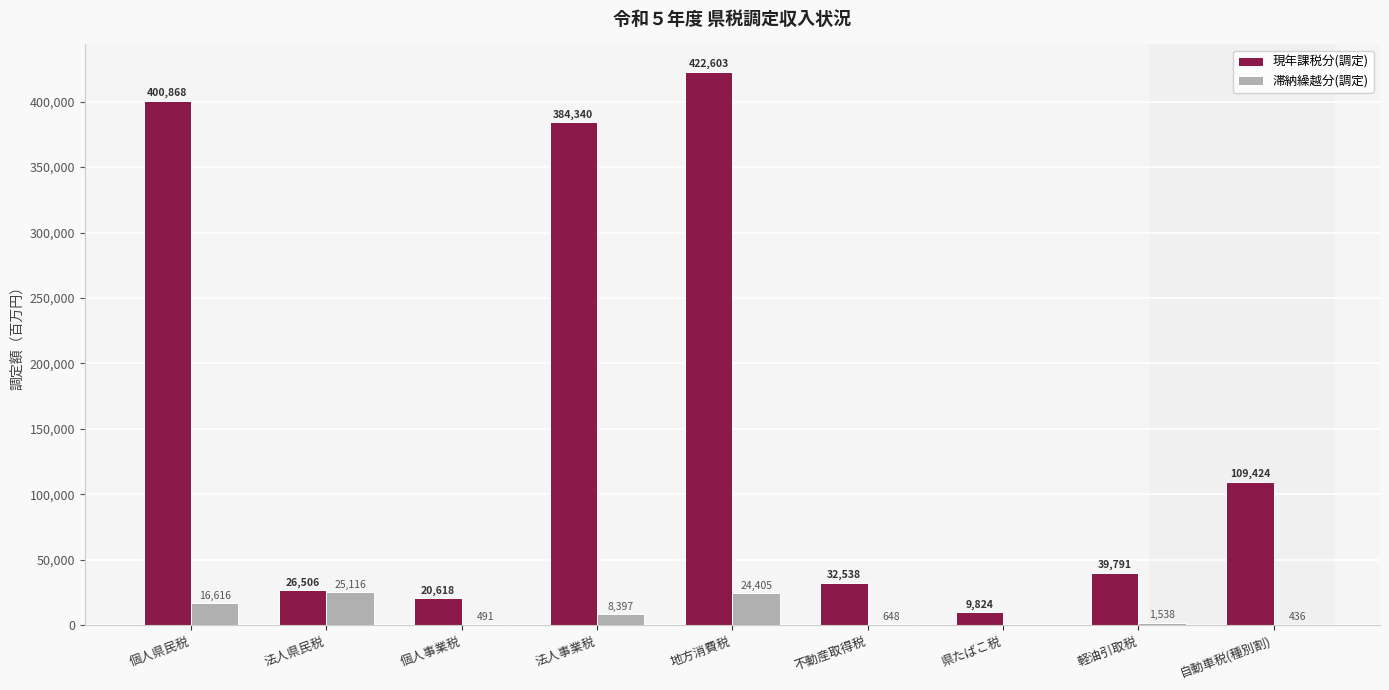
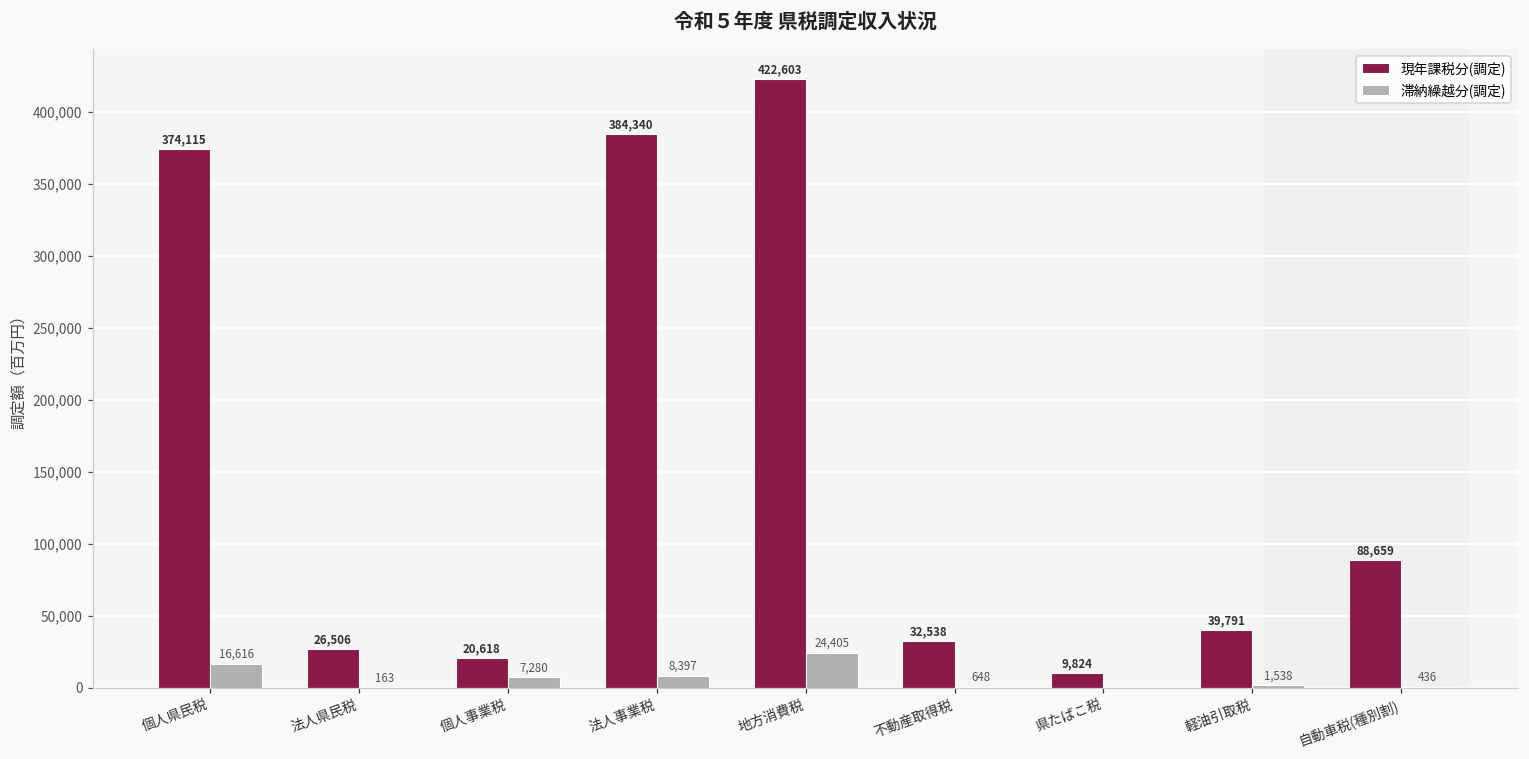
現年課税分(調定), 個人県民税: 400,868 -> 374,115
滞納繰越分(調定), 法人県民税: 25,116 -> 163
滞納繰越分(調定), 個人事業税: 491 -> 7,280
現年課税分(調定), 自動車税(種別割): 109,424 -> 88,659
